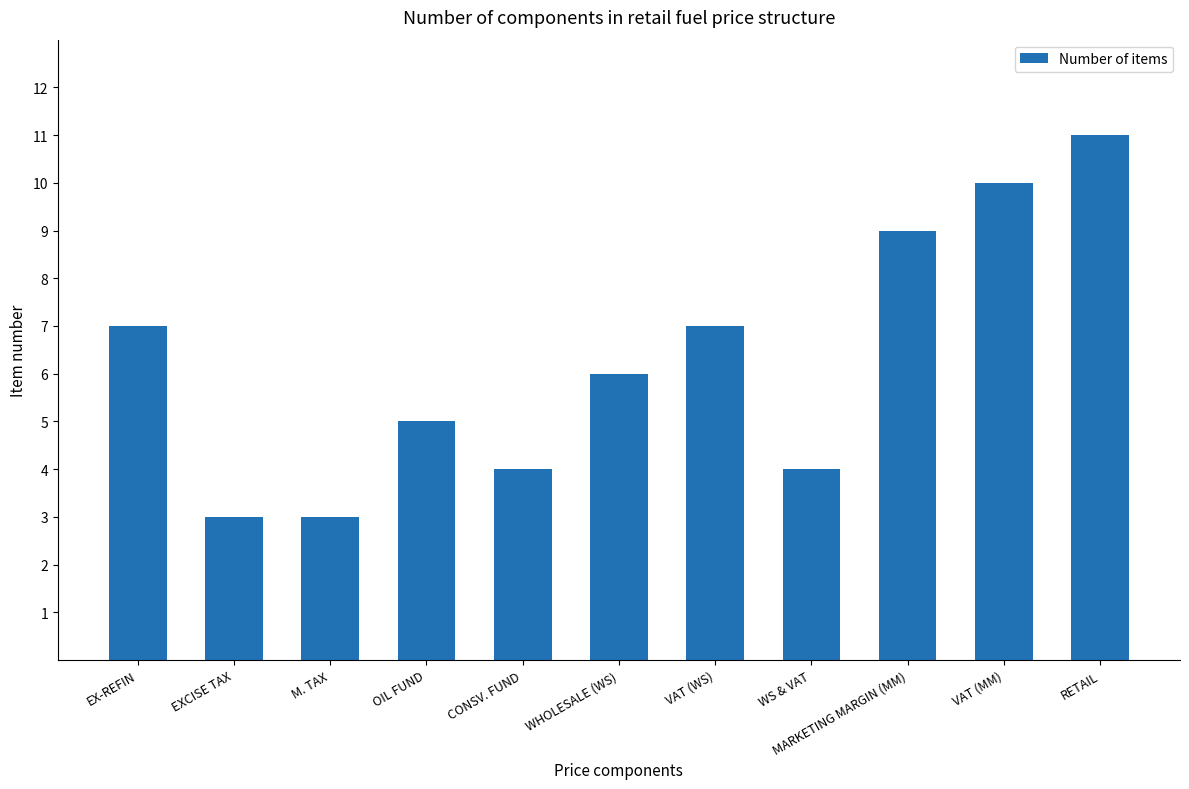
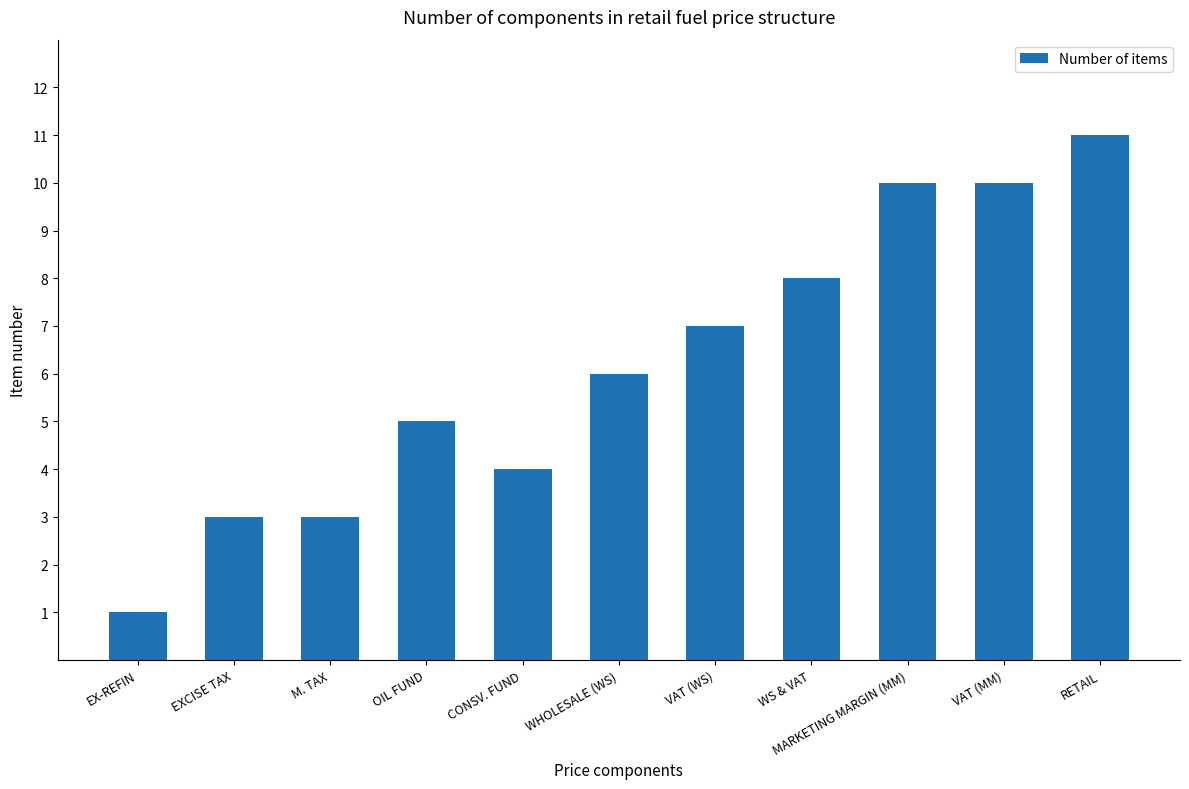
EX-REFIN: 7 -> 1
WS & VAT: 4 -> 8
MARKETING MARGIN (MM): 9 -> 10
